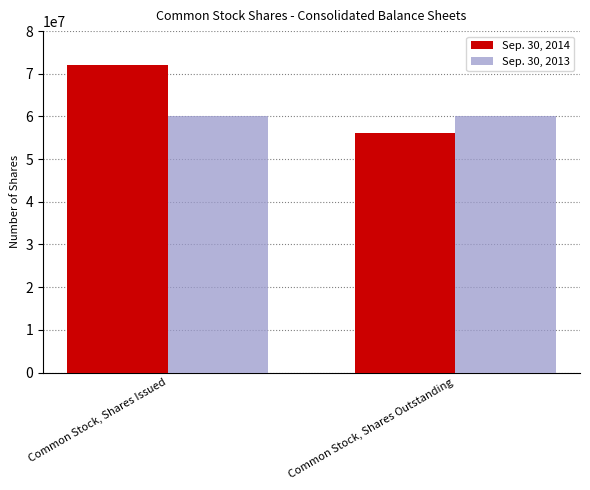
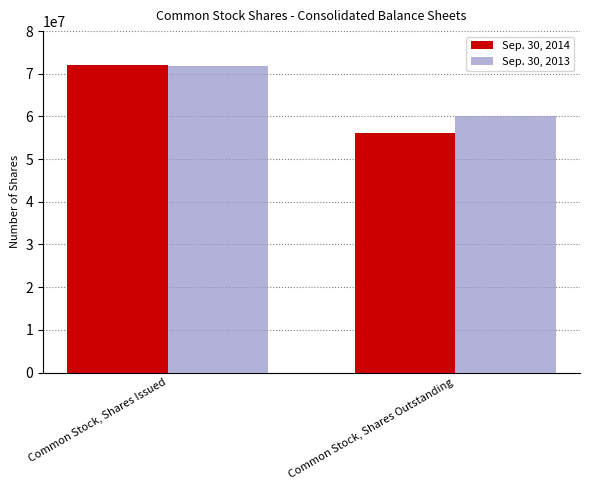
Sep. 30, 2013, Common Stock, Shares Issued: 60000000 -> 72000000
